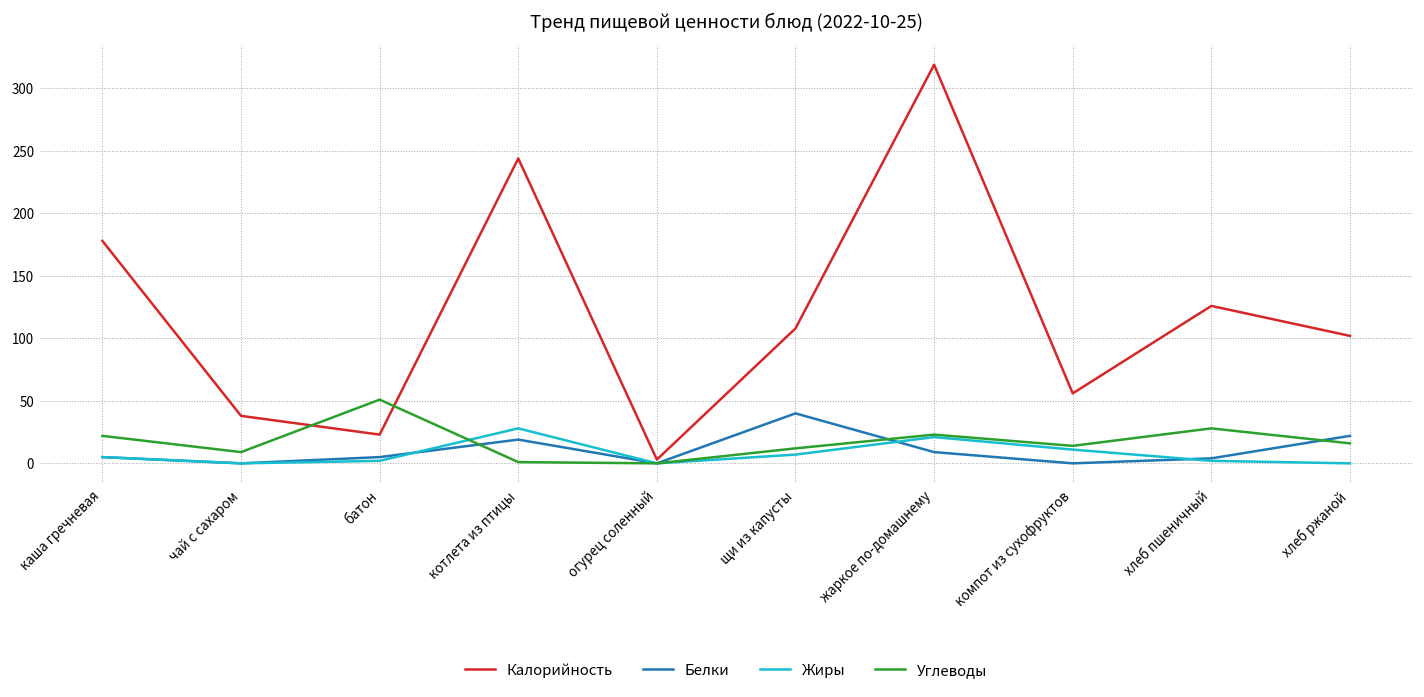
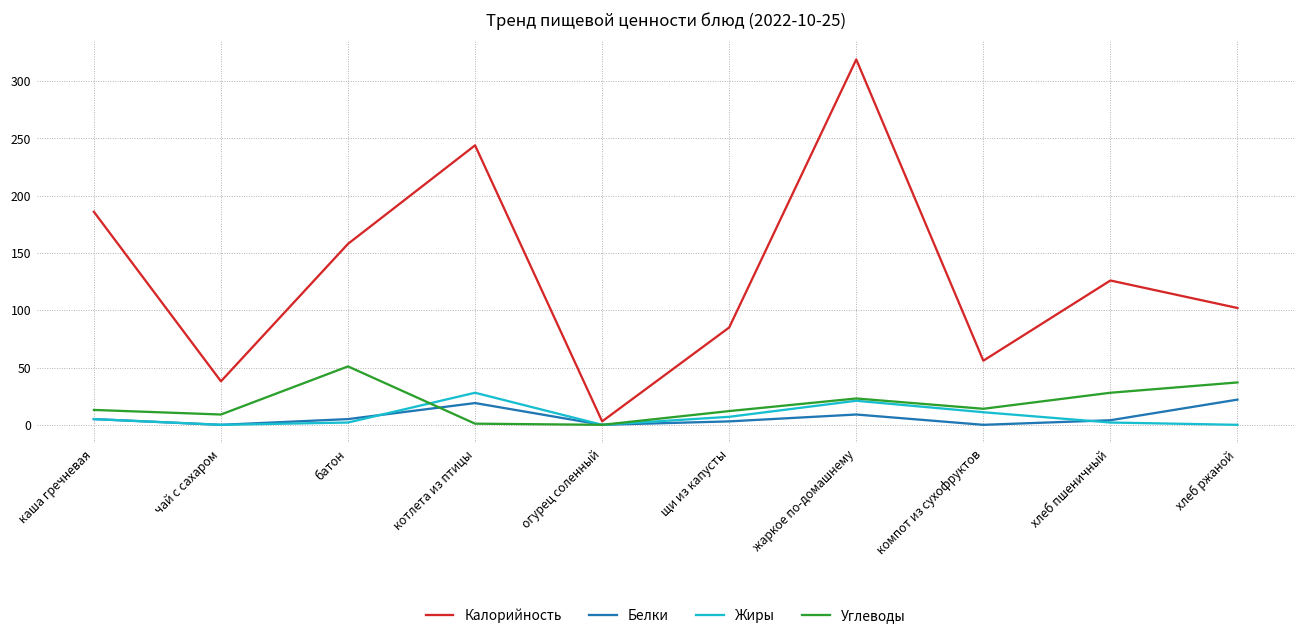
Калорийность, каша гречневая: 178 -> 186
Углеводы, каша гречневая: 22 -> 13
Калорийность, батон: 23 -> 158
Калорийность, щи из капусты: 108 -> 85
Белки, щи из капусты: 40 -> 3
Углеводы, хлеб ржаной: 16 -> 37
